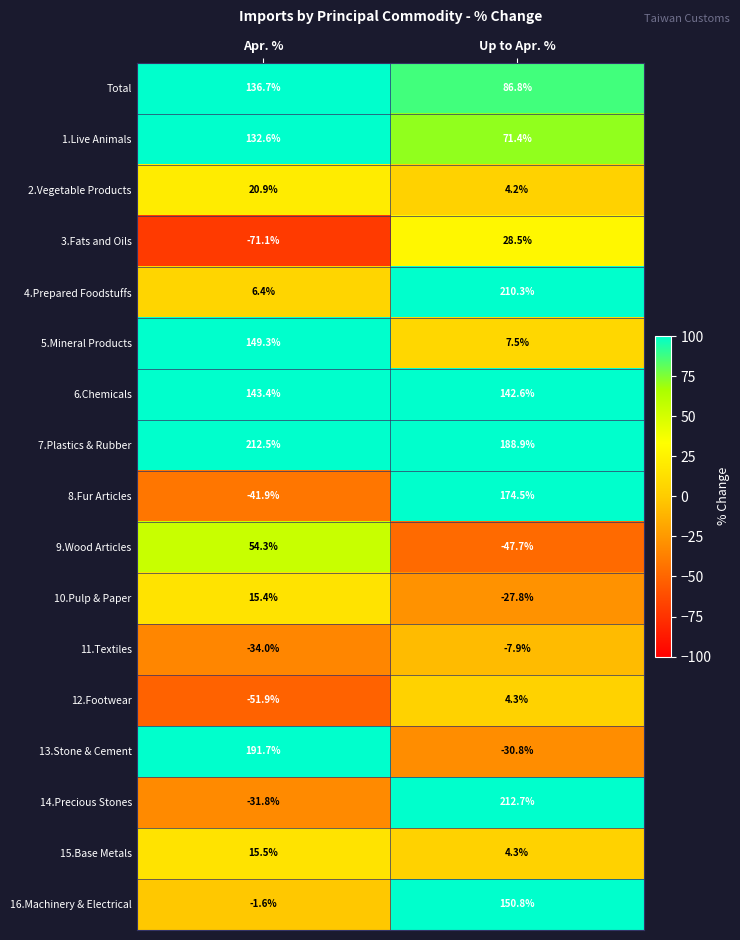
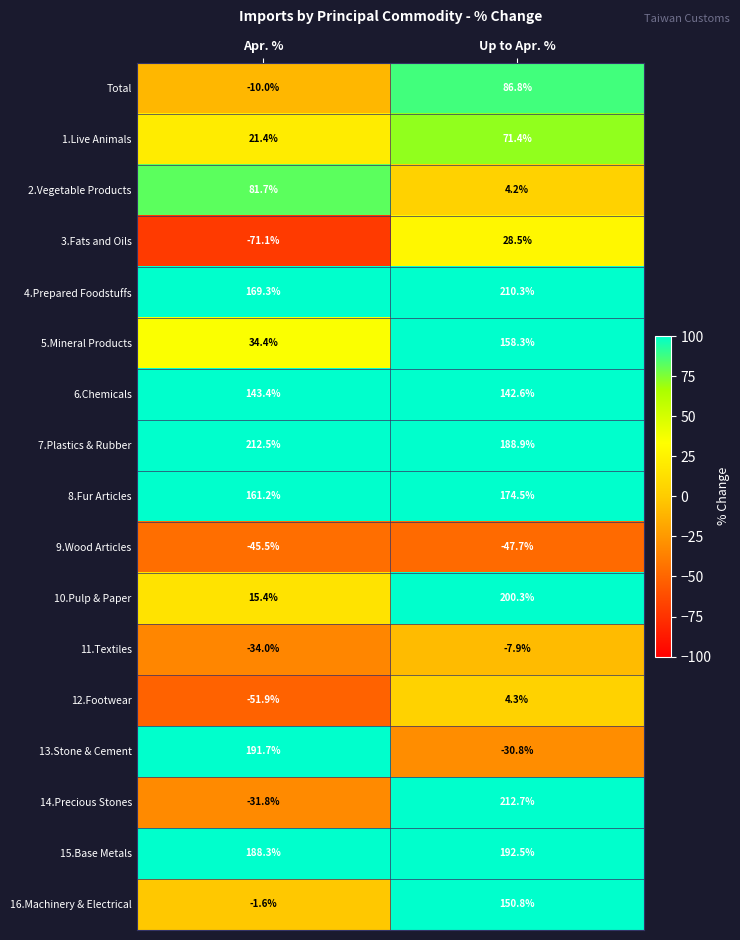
Total, Apr. %: 136.7% -> -10.0%
1.Live Animals, Apr. %: 132.6% -> 21.4%
2.Vegetable Products, Apr. %: 20.9% -> 81.7%
4.Prepared Foodstuffs, Apr. %: 6.4% -> 169.3%
5.Mineral Products, Apr. %: 149.3% -> 34.4%
5.Mineral Products, Up to Apr. %: 7.5% -> 158.3%
8.Fur Articles, Apr. %: -41.9% -> 161.2%
9.Wood Articles, Apr. %: 54.3% -> -45.5%
10.Pulp & Paper, Up to Apr. %: -27.8% -> 200.3%
15.Base Metals, Apr. %: 15.5% -> 188.3%
15.Base Metals, Up to Apr. %: 4.3% -> 192.5%
